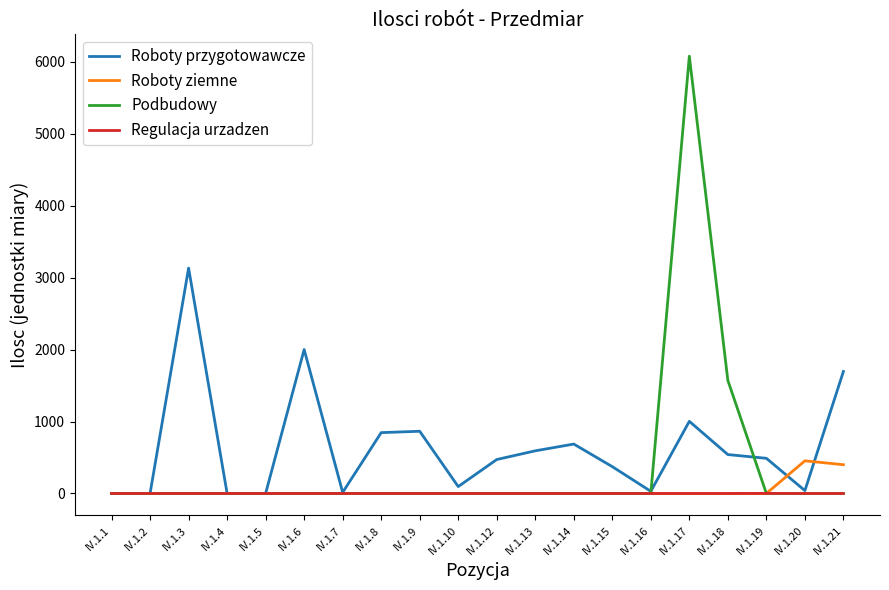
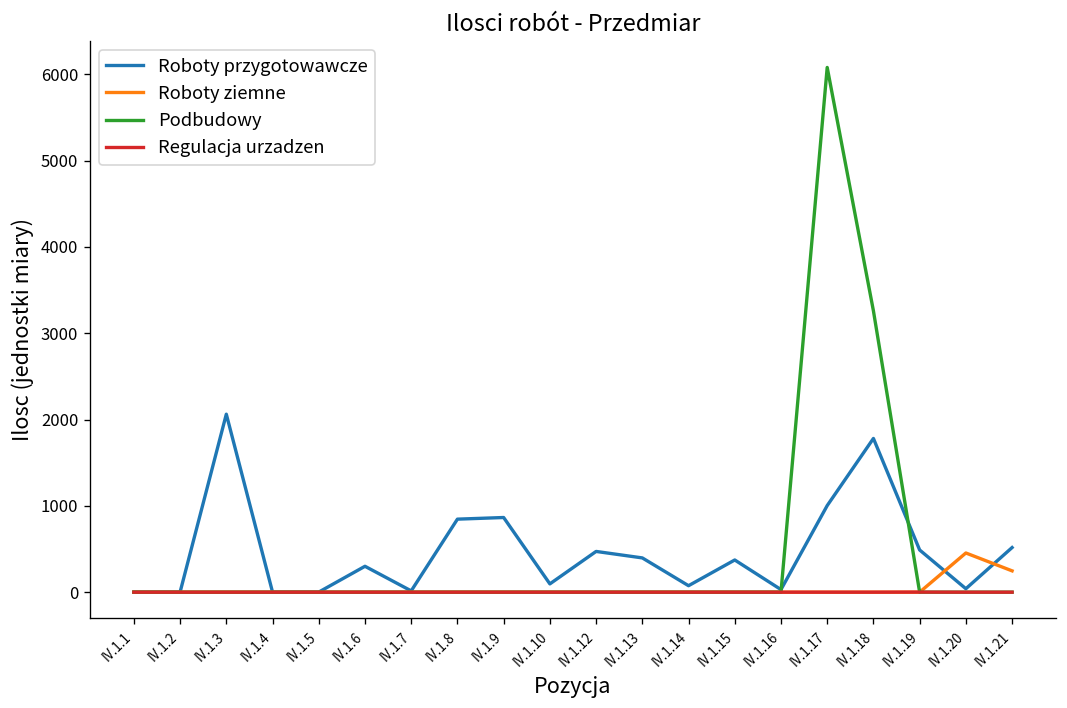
Roboty przygotowawcze, IV.1.3: 3100 -> 2100
Roboty przygotowawcze, IV.1.6: 2000 -> 300
Roboty przygotowawcze, IV.1.13: 600 -> 400
Roboty przygotowawcze, IV.1.14: 700 -> 100
Roboty przygotowawcze, IV.1.18: 500 -> 1800
Podbudowy, IV.1.18: 1600 -> 3300
Roboty przygotowawcze, IV.1.21: 1700 -> 500
Roboty ziemne, IV.1.21: 400 -> 200
